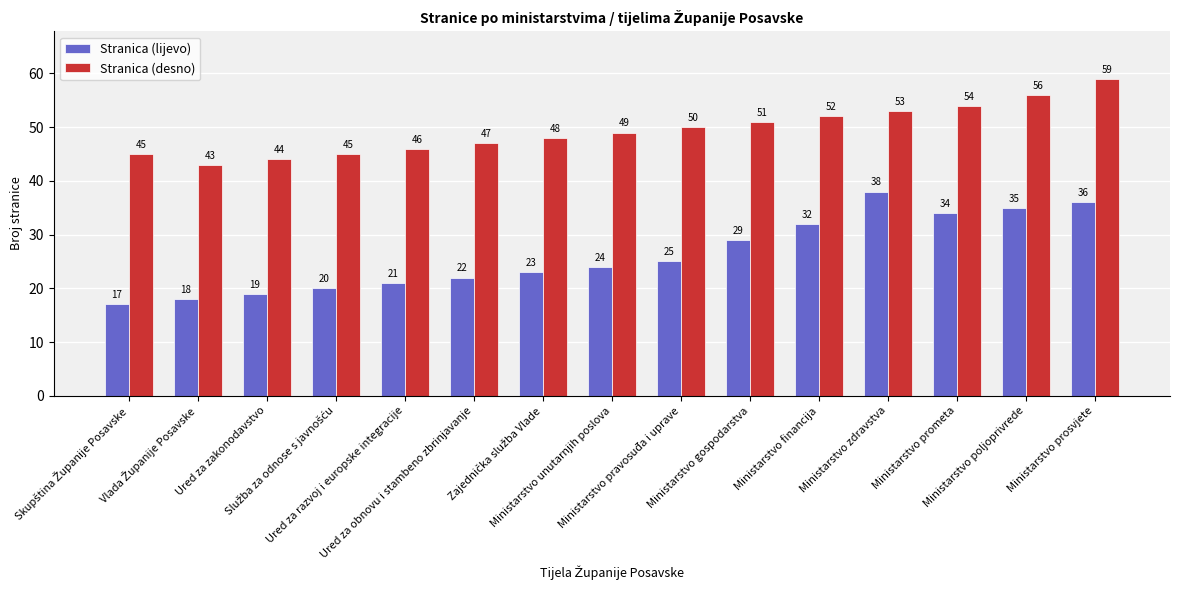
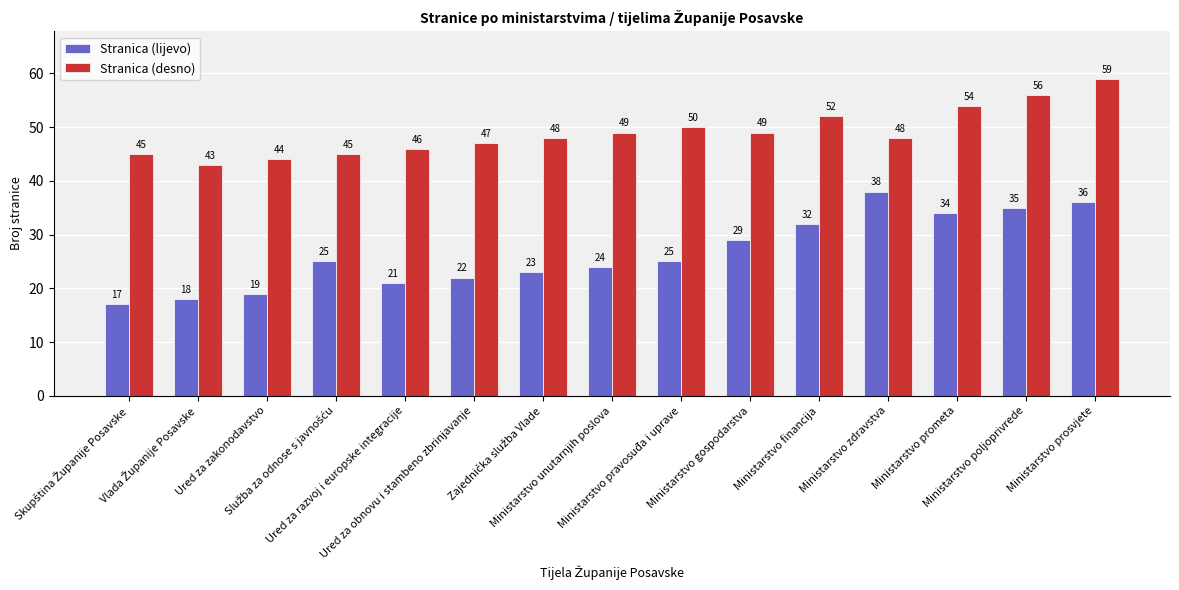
Stranica (lijevo), Služba za odnose s javnošću: 20 -> 25
Stranica (desno), Ministarstvo gospodarstva: 51 -> 49
Stranica (desno), Ministarstvo zdravstva: 53 -> 48
